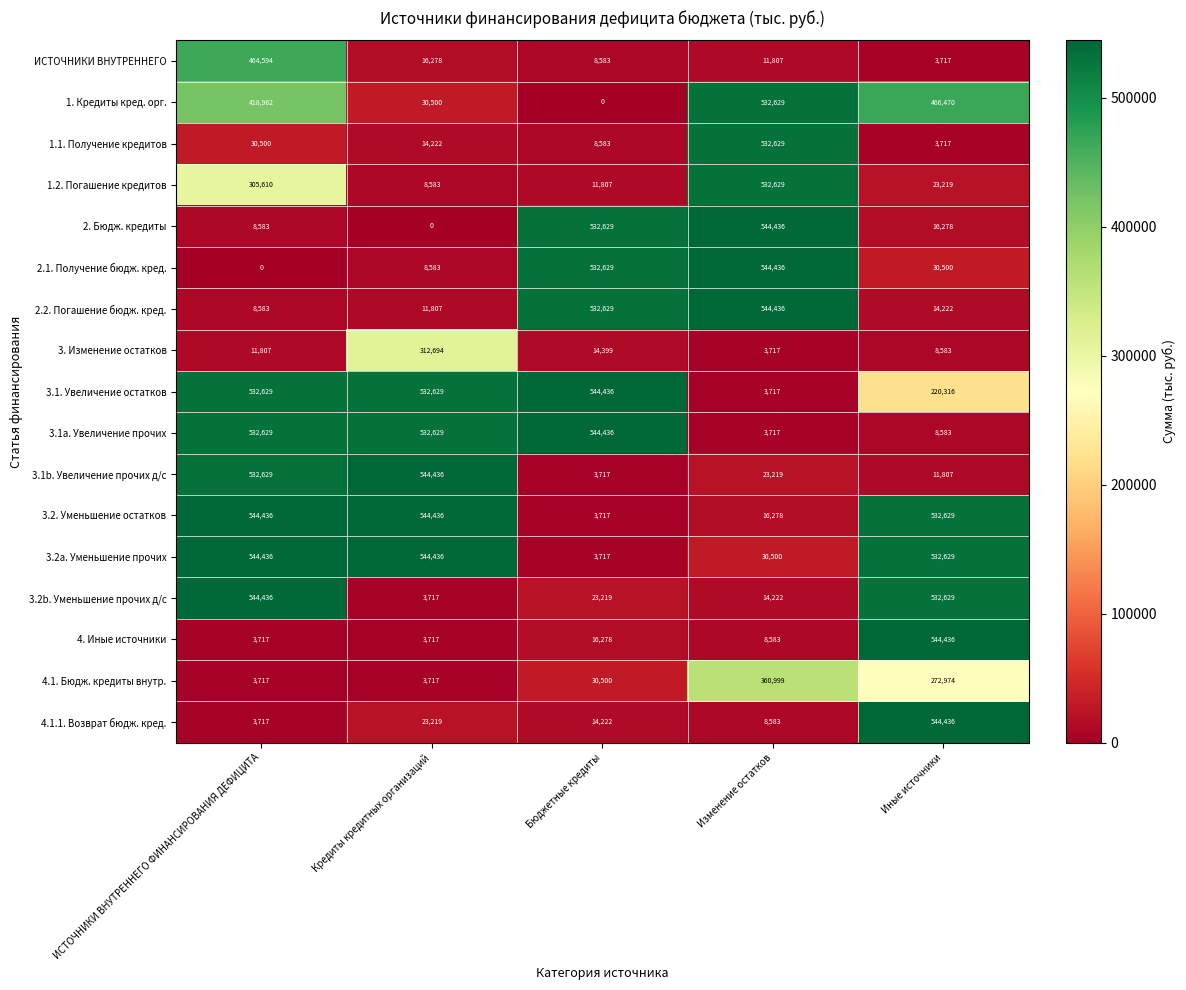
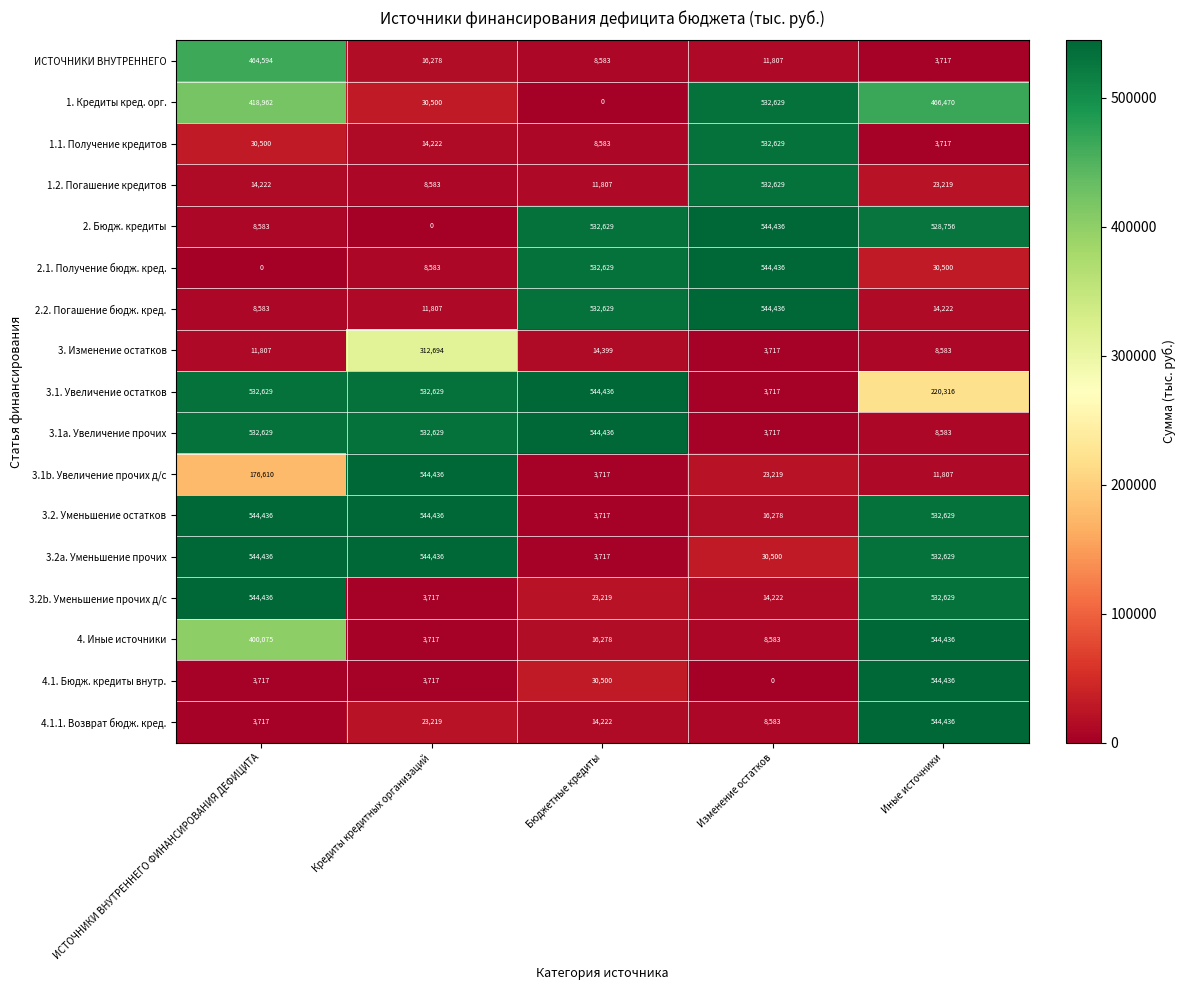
1.2. Погашение кредитов, ИСТОЧНИКИ ВНУТРЕННЕГО ФИНАНСИРОВАНИЯ ДЕФИЦИТА: 305,610 -> 14,222
2. Бюдж. кредиты, Иные источники: 16,278 -> 528,756
3.1b. Увеличение прочих д/с, ИСТОЧНИКИ ВНУТРЕННЕГО ФИНАНСИРОВАНИЯ ДЕФИЦИТА: 532,629 -> 176,610
4. Иные источники, ИСТОЧНИКИ ВНУТРЕННЕГО ФИНАНСИРОВАНИЯ ДЕФИЦИТА: 3,717 -> 400,075
4.1. Бюдж. кредиты внутр., Изменение остатков: 360,999 -> 0
4.1. Бюдж. кредиты внутр., Иные источники: 272,974 -> 544,436
